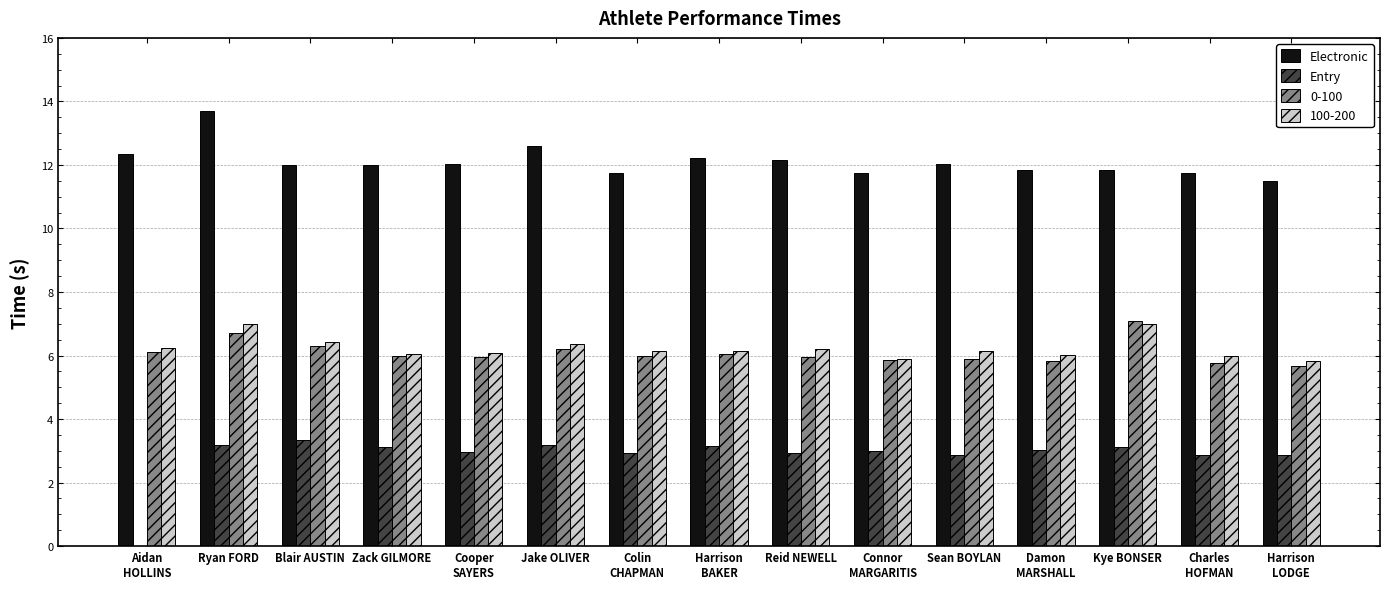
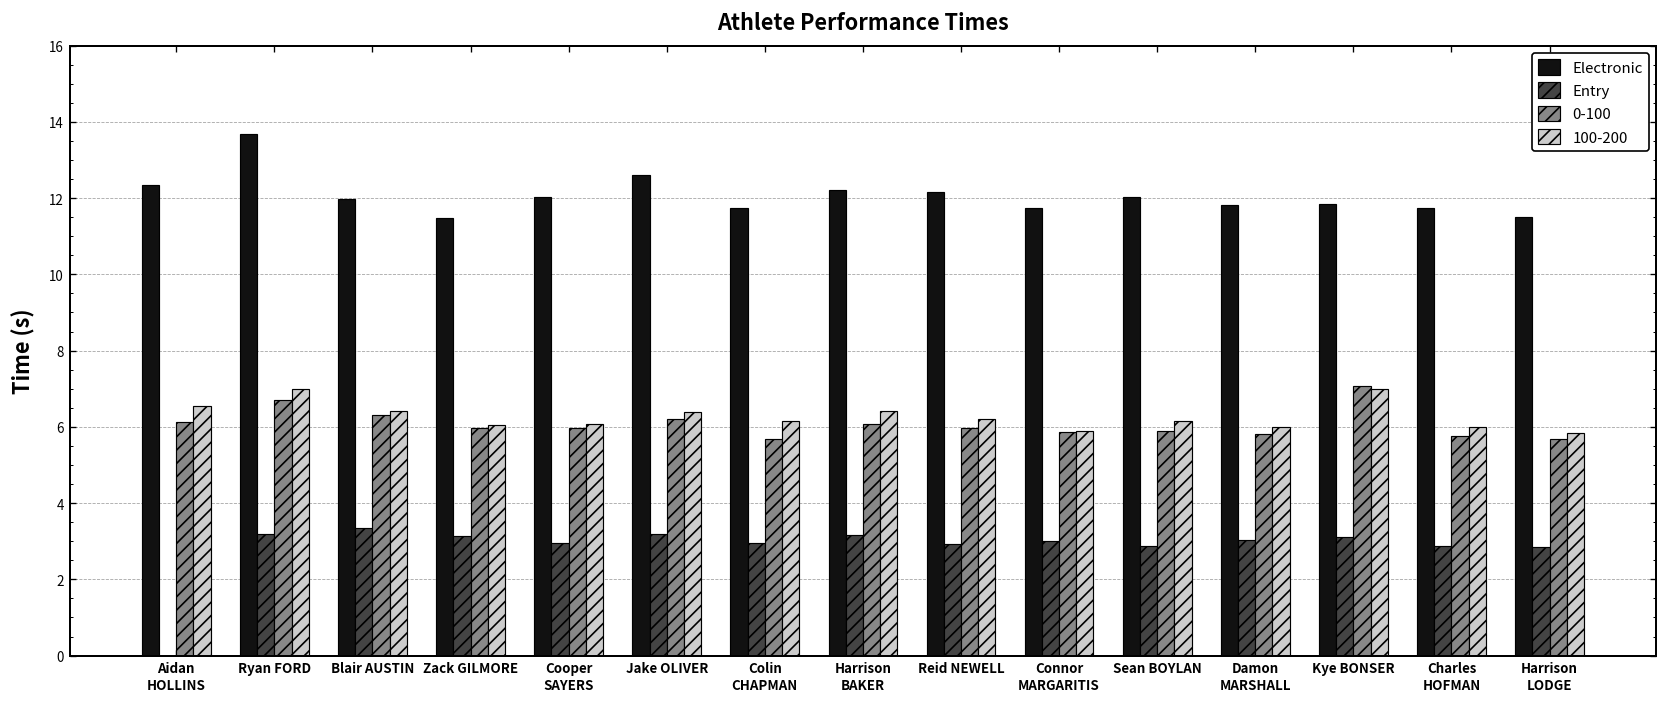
100-200, Aidan HOLLINS: 6.2 -> 6.6
Electronic, Zack GILMORE: 12.0 -> 11.5
0-100, Colin CHAPMAN: 6.0 -> 5.7
100-200, Harrison BAKER: 6.2 -> 6.4
